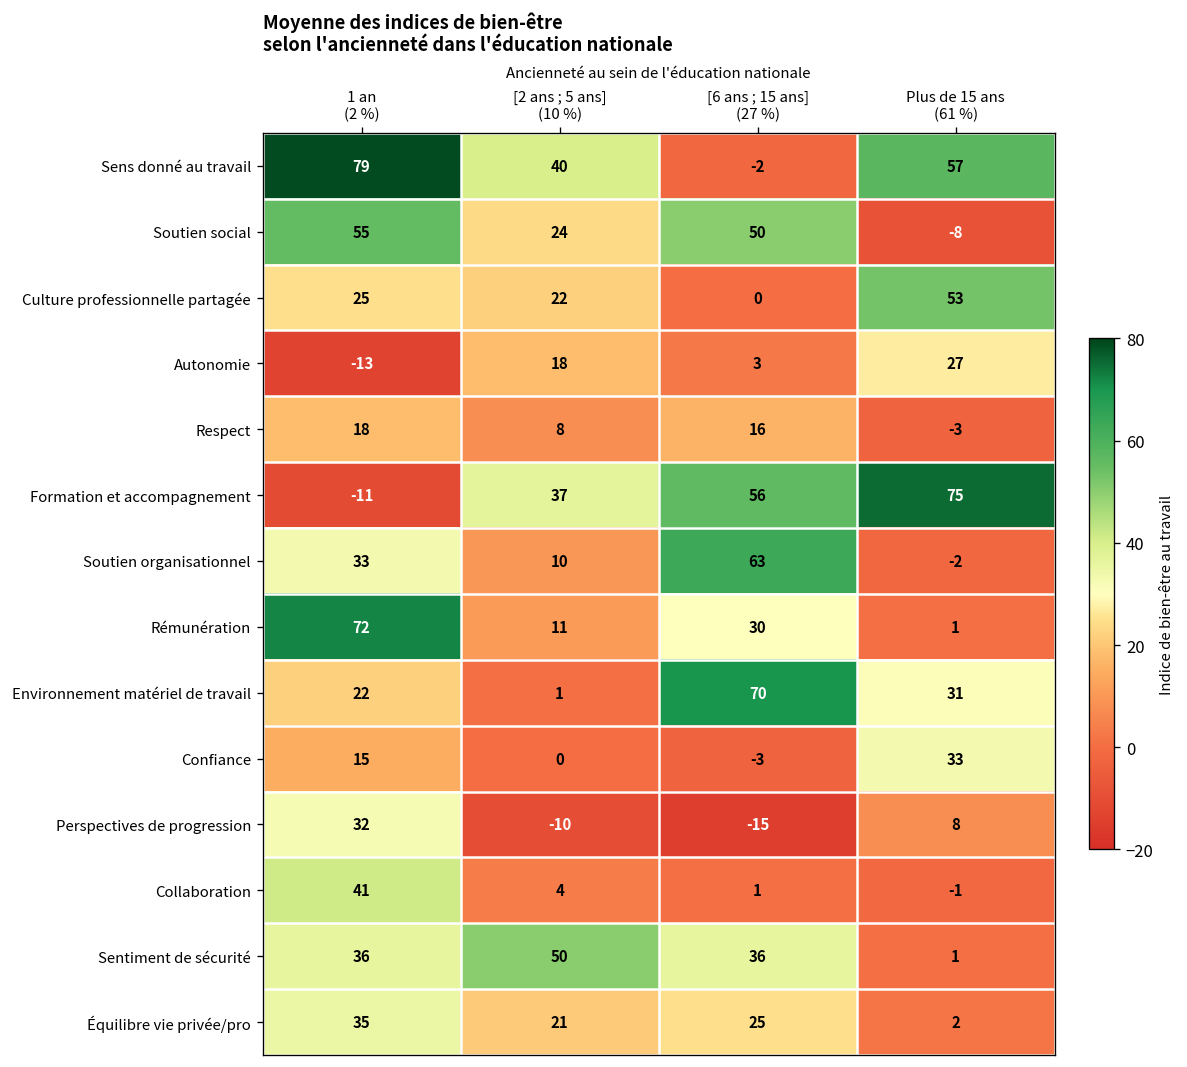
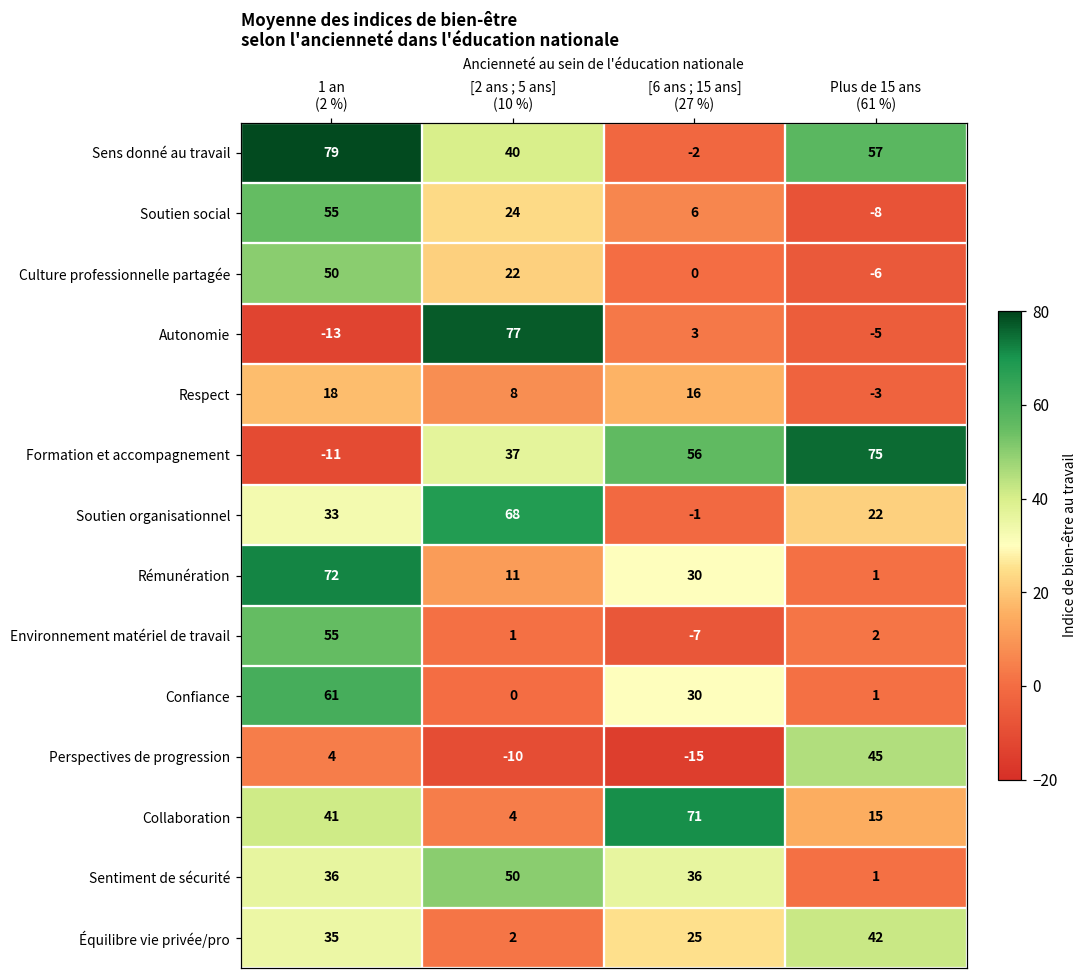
Soutien social, [6 ans ; 15 ans] (27 %): 50 -> 6
Culture professionnelle partagée, 1 an (2 %): 25 -> 50
Culture professionnelle partagée, Plus de 15 ans (61 %): 53 -> -6
Autonomie, [2 ans ; 5 ans] (10 %): 18 -> 77
Autonomie, Plus de 15 ans (61 %): 27 -> -5
Soutien organisationnel, [2 ans ; 5 ans] (10 %): 10 -> 68
Soutien organisationnel, [6 ans ; 15 ans] (27 %): 63 -> -1
Soutien organisationnel, Plus de 15 ans (61 %): -2 -> 22
Environnement matériel de travail, 1 an (2 %): 22 -> 55
Environnement matériel de travail, [6 ans ; 15 ans] (27 %): 70 -> -7
Environnement matériel de travail, Plus de 15 ans (61 %): 31 -> 2
Confiance, 1 an (2 %): 15 -> 61
Confiance, [6 ans ; 15 ans] (27 %): -3 -> 30
Confiance, Plus de 15 ans (61 %): 33 -> 1
Perspectives de progression, 1 an (2 %): 32 -> 4
Perspectives de progression, Plus de 15 ans (61 %): 8 -> 45
Collaboration, [6 ans ; 15 ans] (27 %): 1 -> 71
Collaboration, Plus de 15 ans (61 %): -1 -> 15
Équilibre vie privée/pro, [2 ans ; 5 ans] (10 %): 21 -> 2
Équilibre vie privée/pro, Plus de 15 ans (61 %): 2 -> 42
